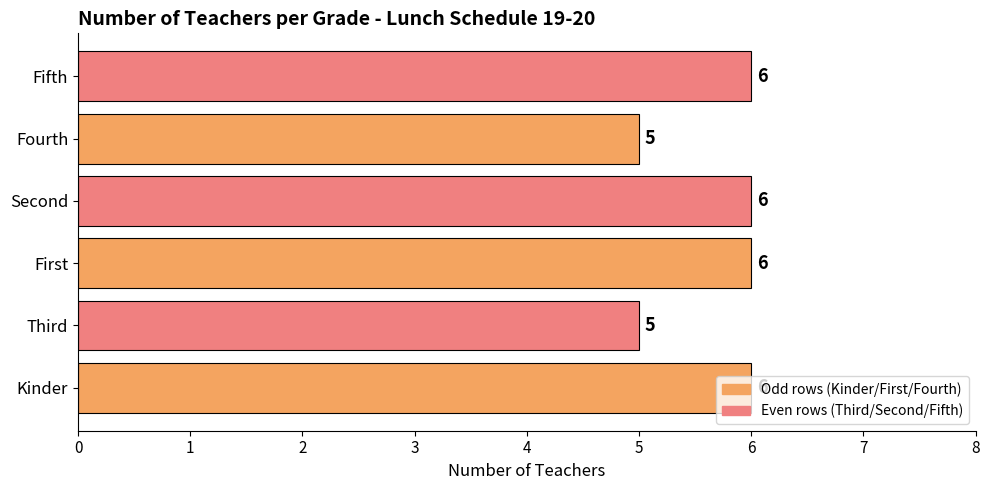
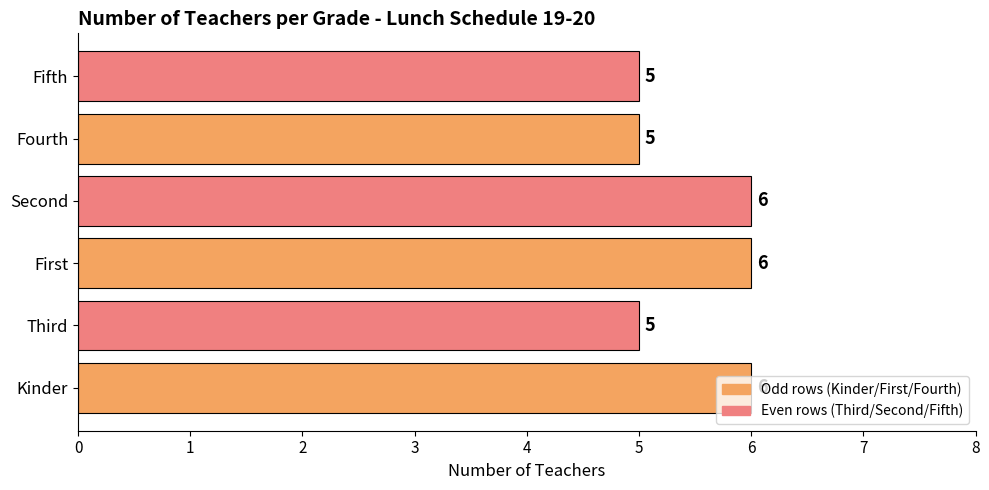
Fifth: 6 -> 5
